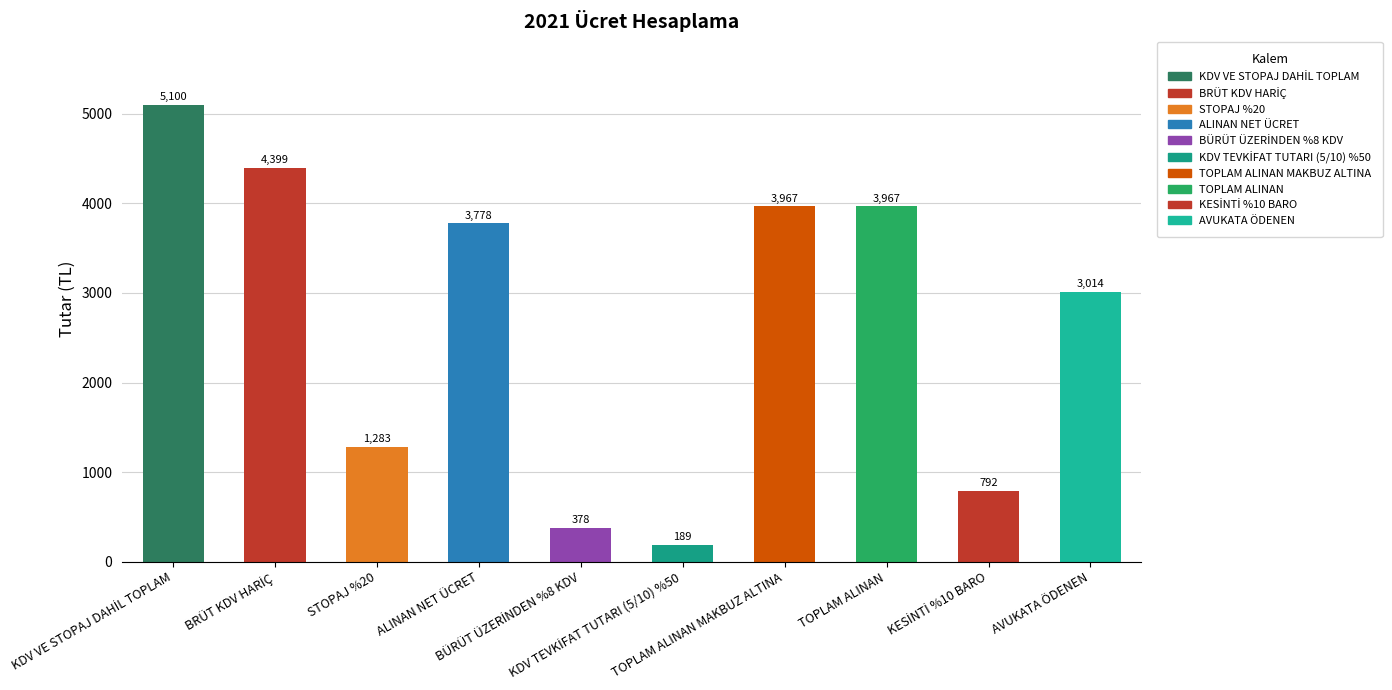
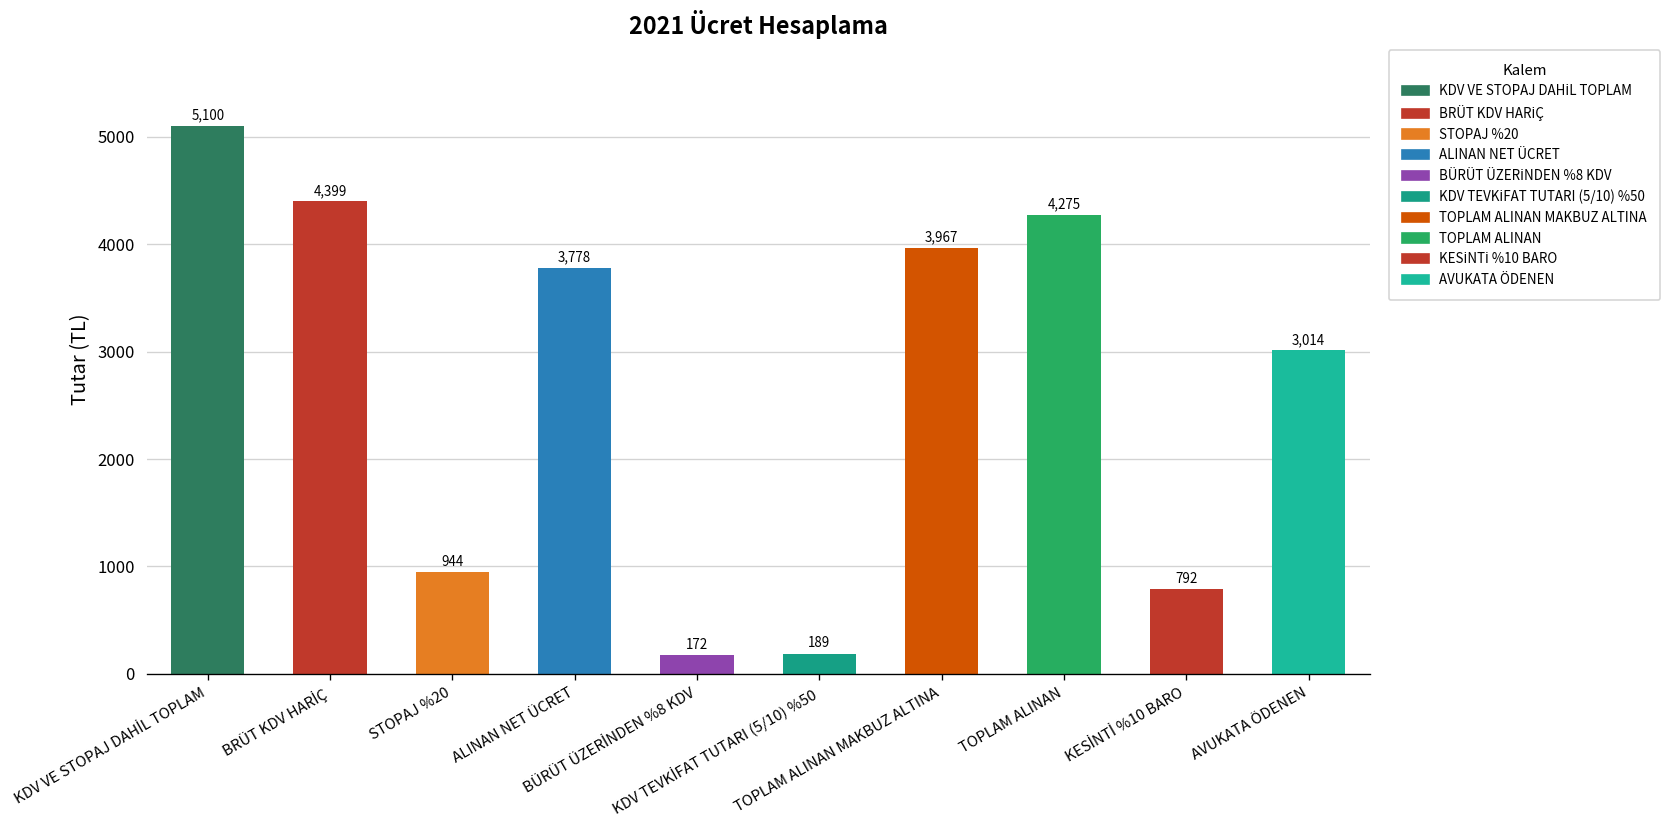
STOPAJ %20: 1,283 -> 944
BÜRÜT ÜZERİNDEN %8 KDV: 378 -> 172
TOPLAM ALINAN: 3,967 -> 4,275
